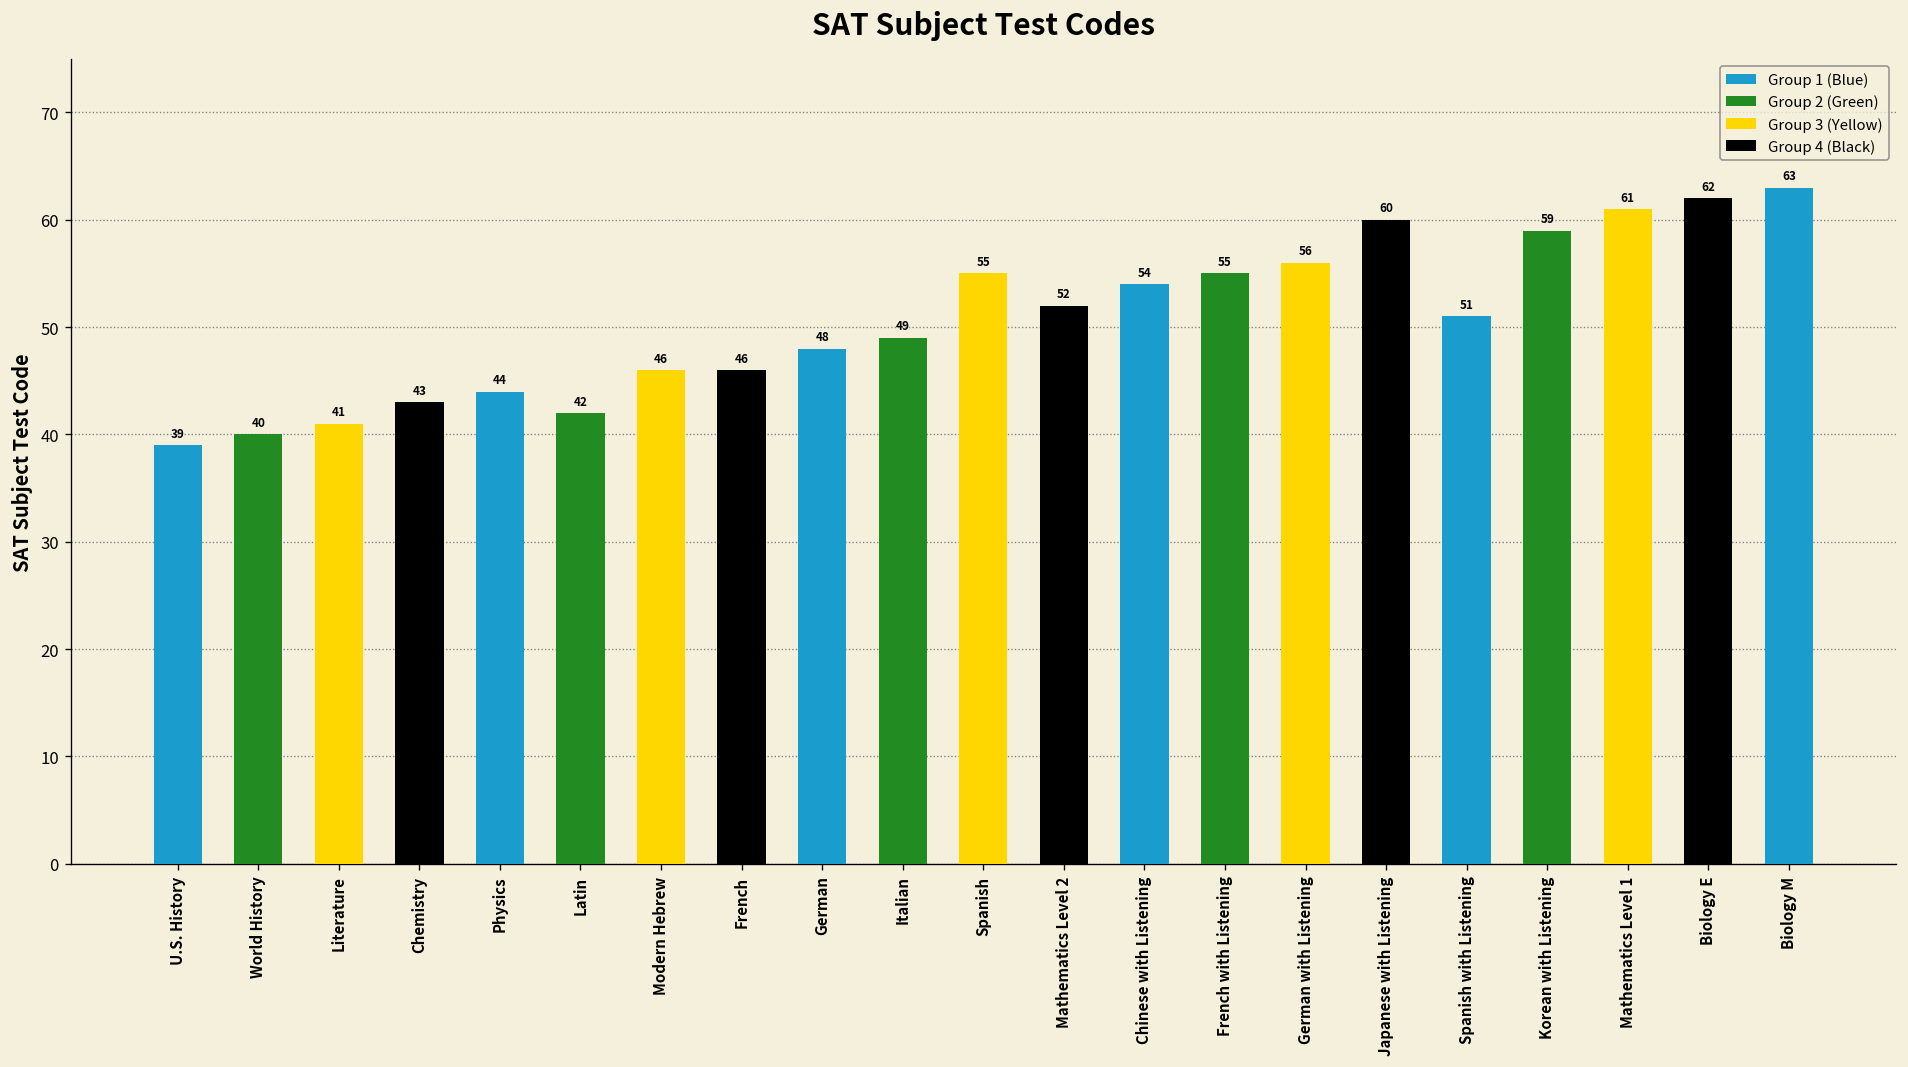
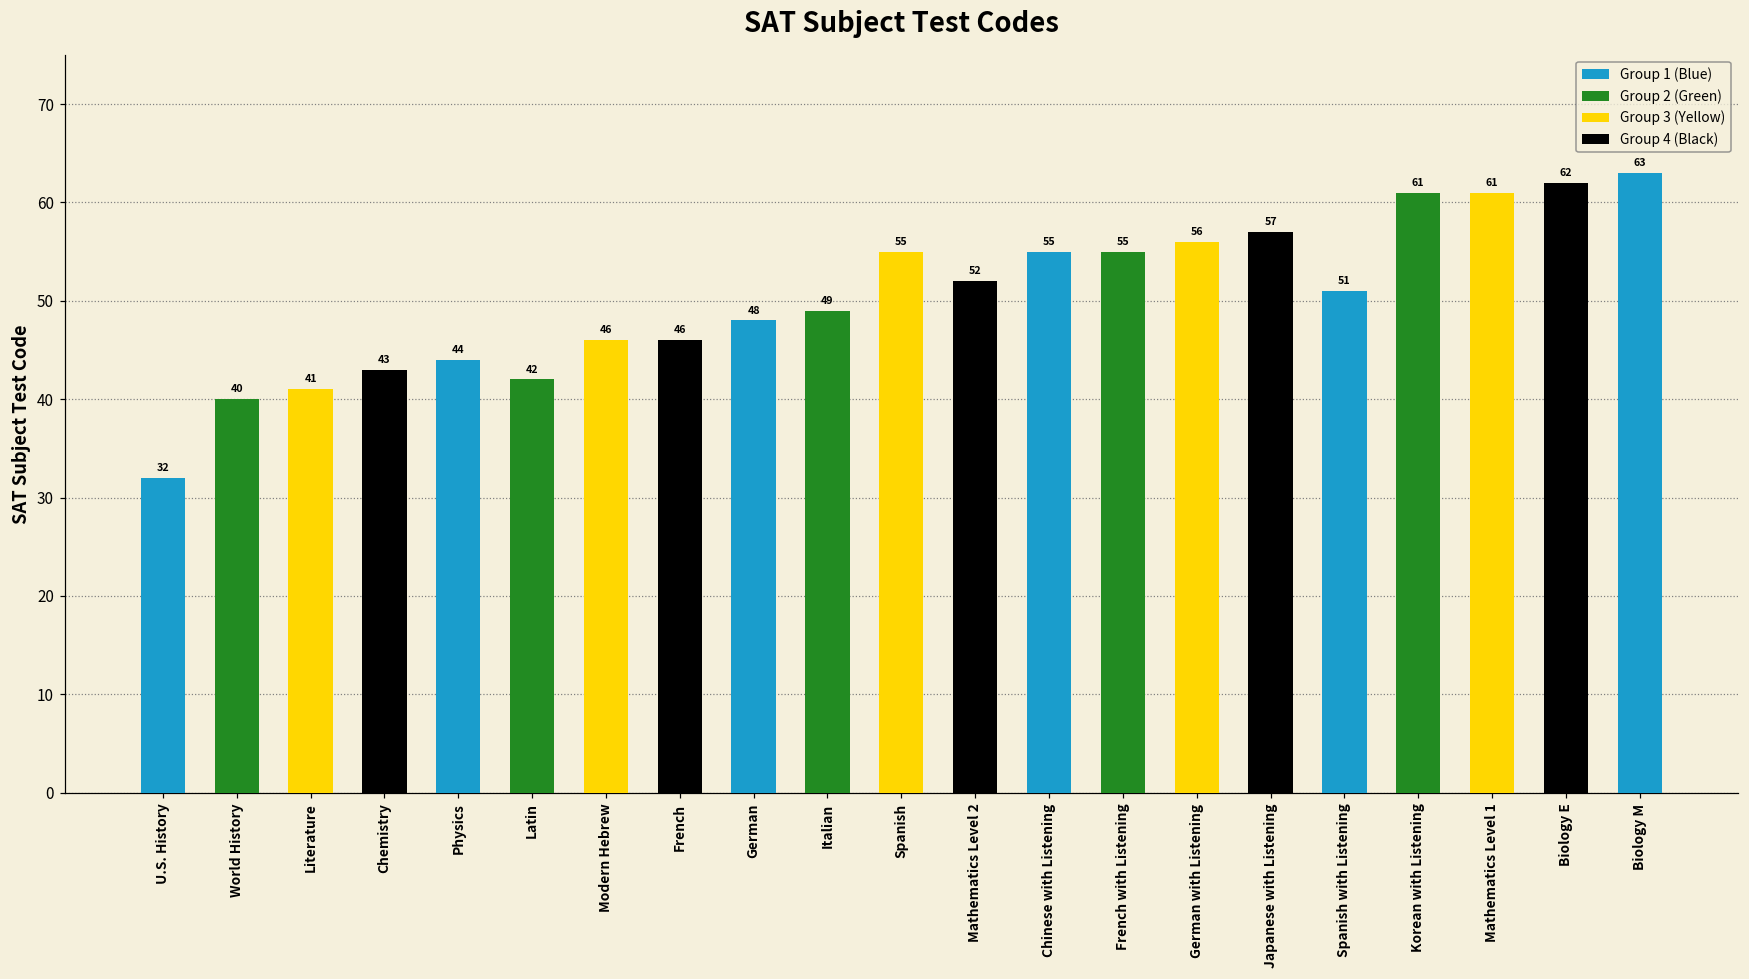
U.S. History: 39 -> 32
Chinese with Listening: 54 -> 55
Japanese with Listening: 60 -> 57
Korean with Listening: 59 -> 61
